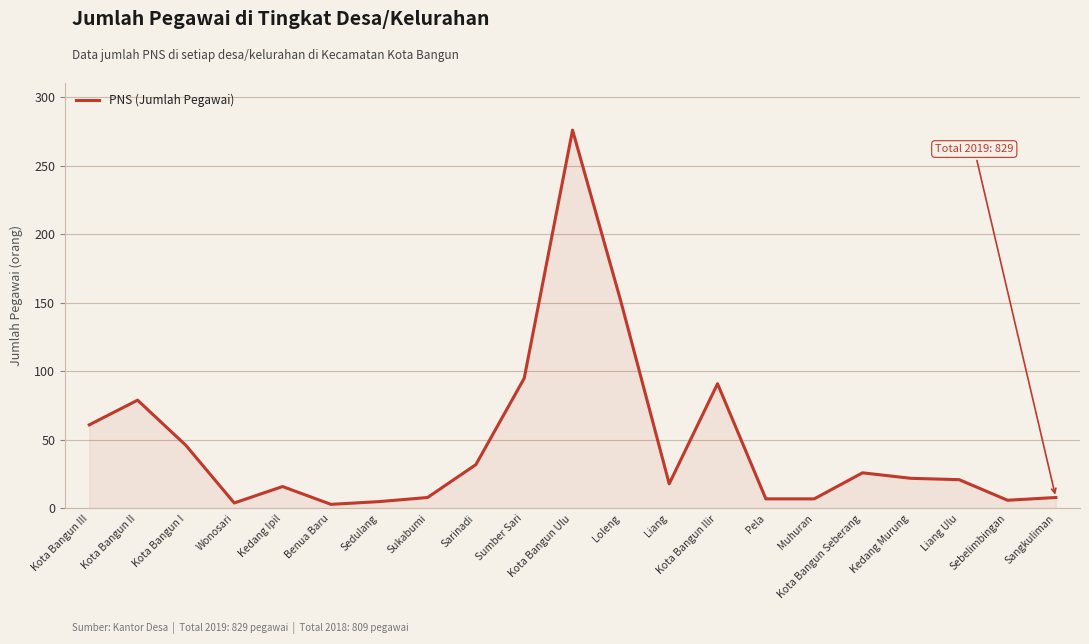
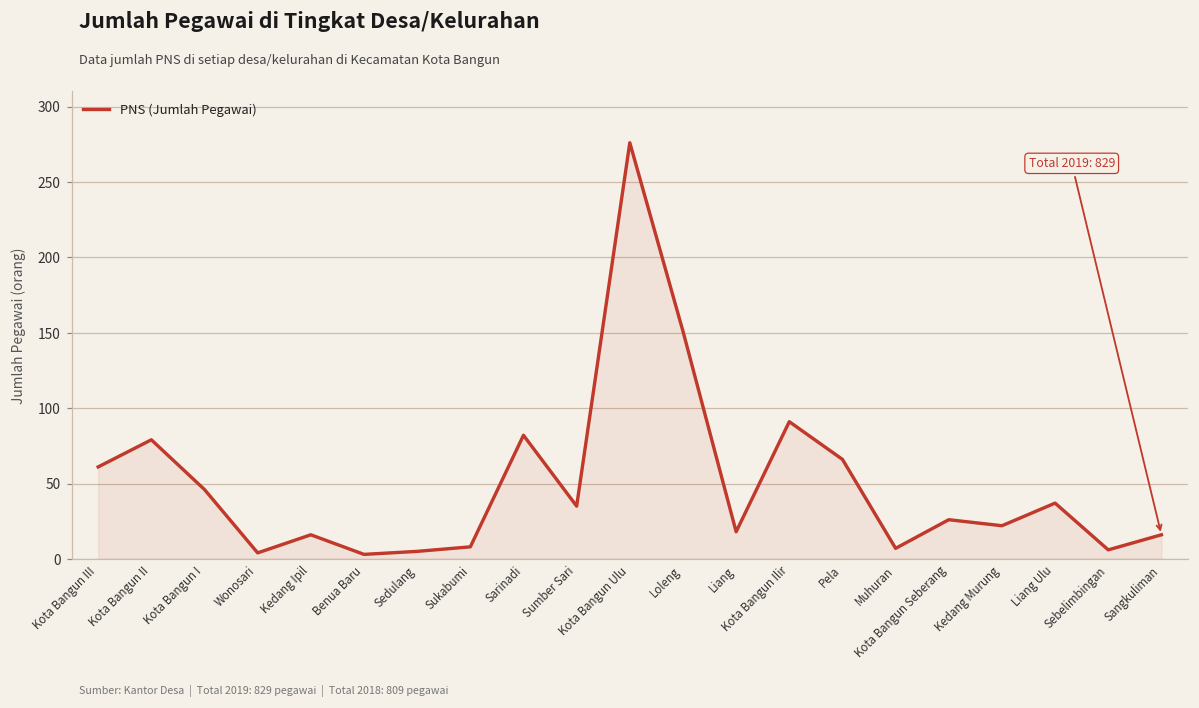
Sarinadi: 32 -> 82
Sumber Sari: 95 -> 35
Pela: 7 -> 66
Liang Ulu: 21 -> 37
Sangkuliman: 8 -> 16
